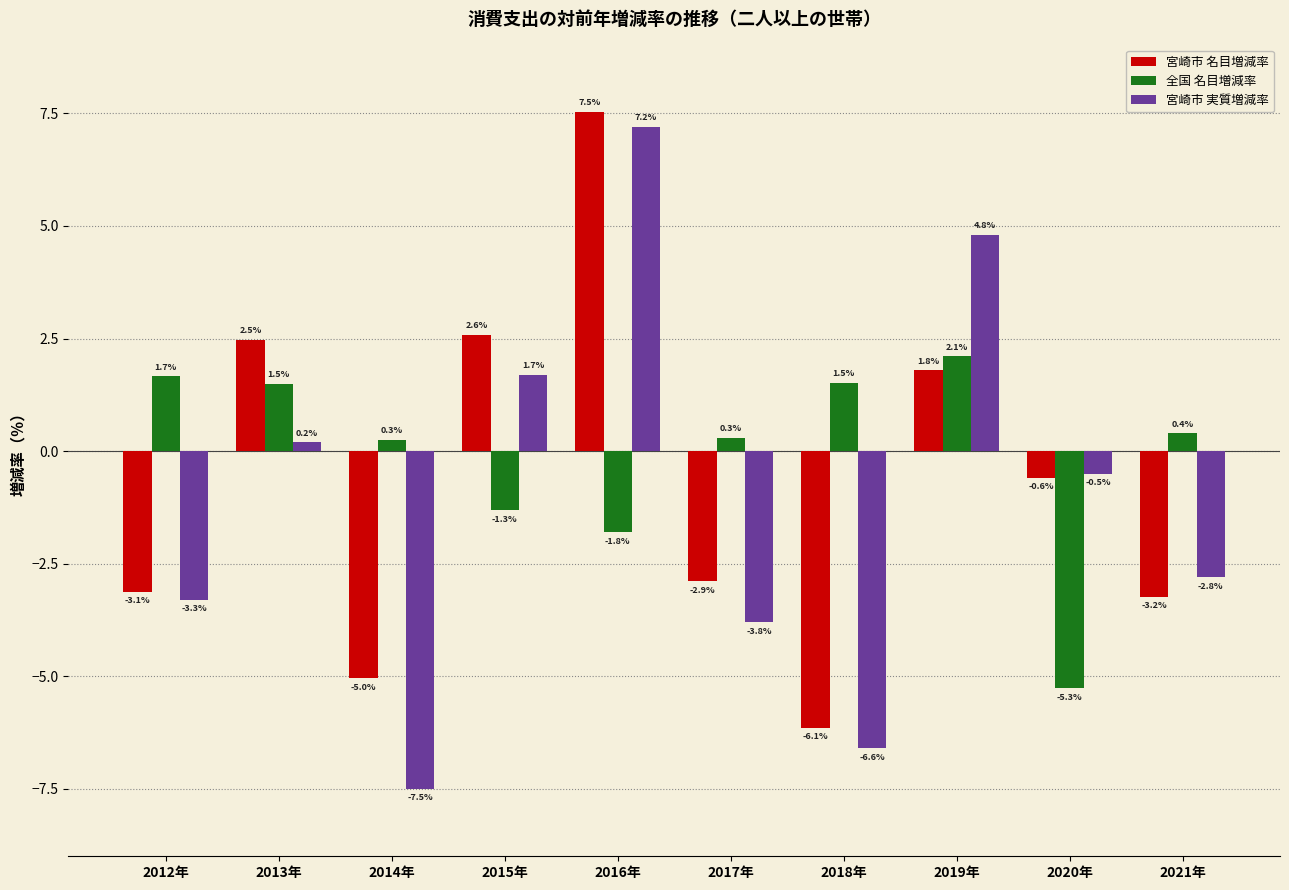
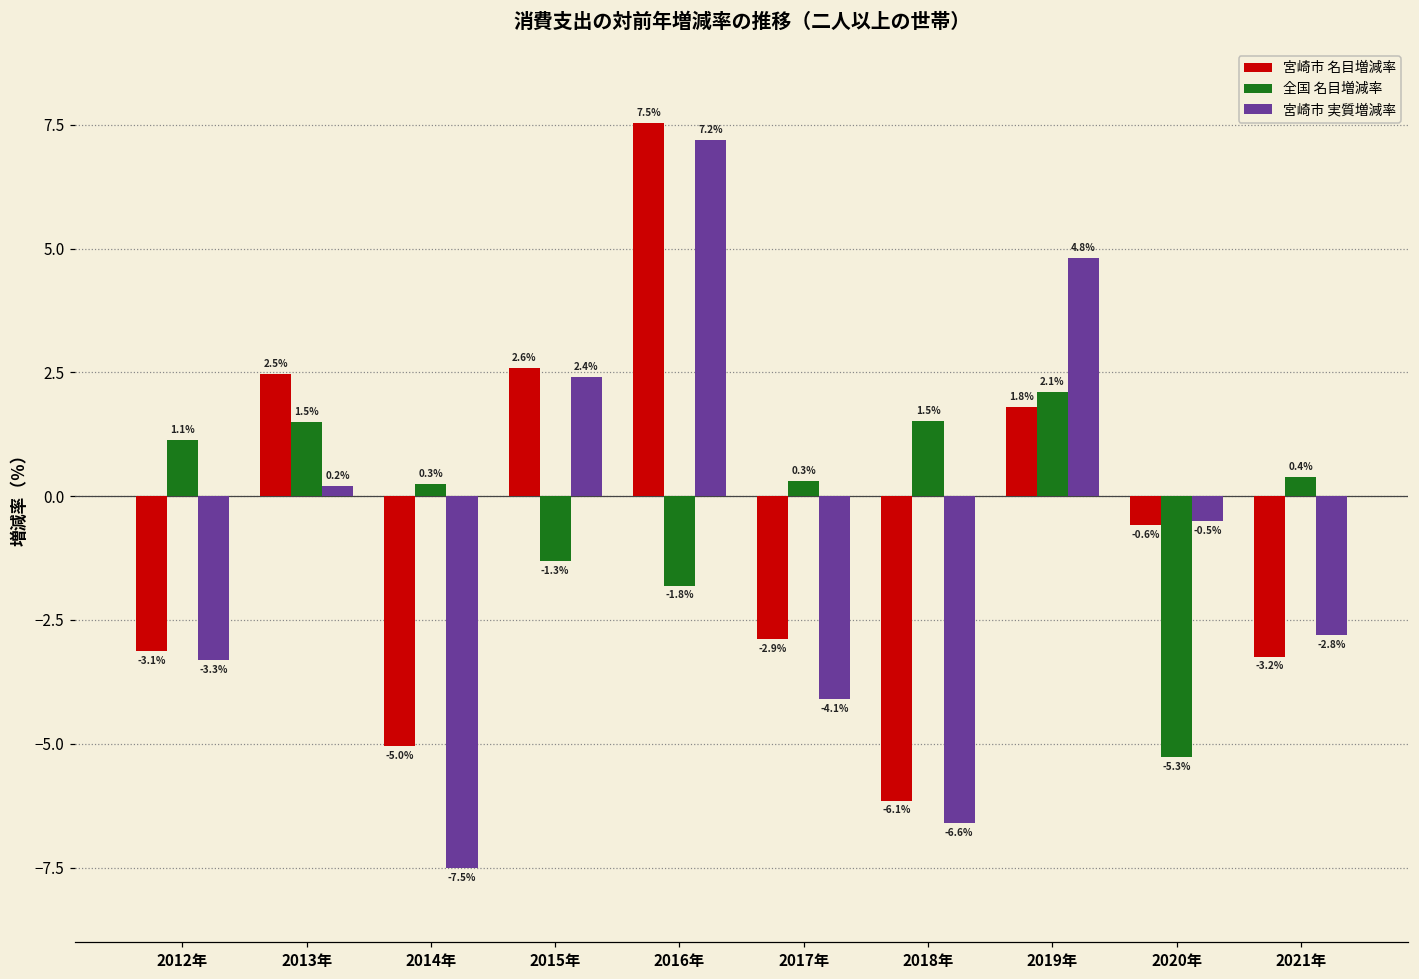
全国 名目増減率, 2012年: 1.7% -> 1.1%
宮崎市 実質増減率, 2015年: 1.7% -> 2.4%
宮崎市 実質増減率, 2017年: -3.8% -> -4.1%
